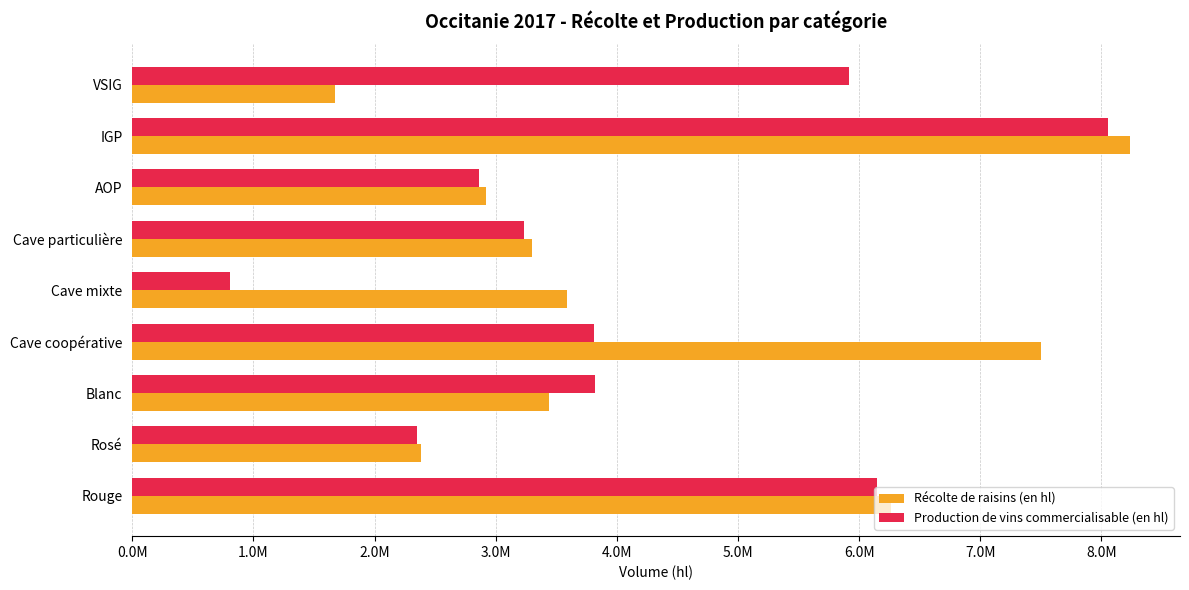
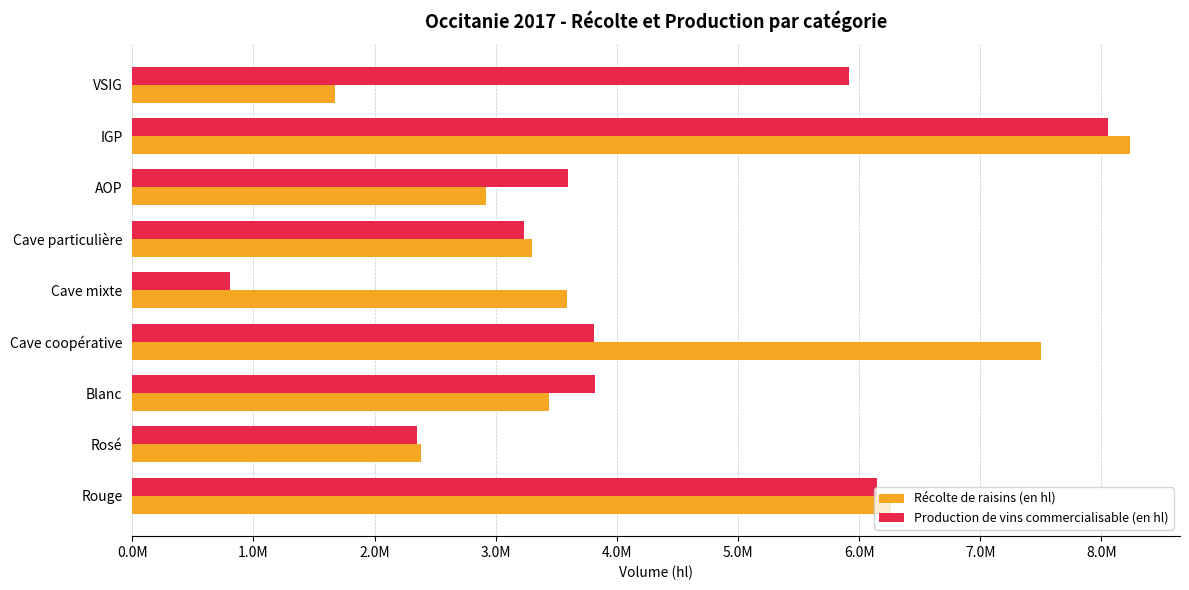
Production de vins commercialisable (en hl), AOP: 2860000 -> 3600000
